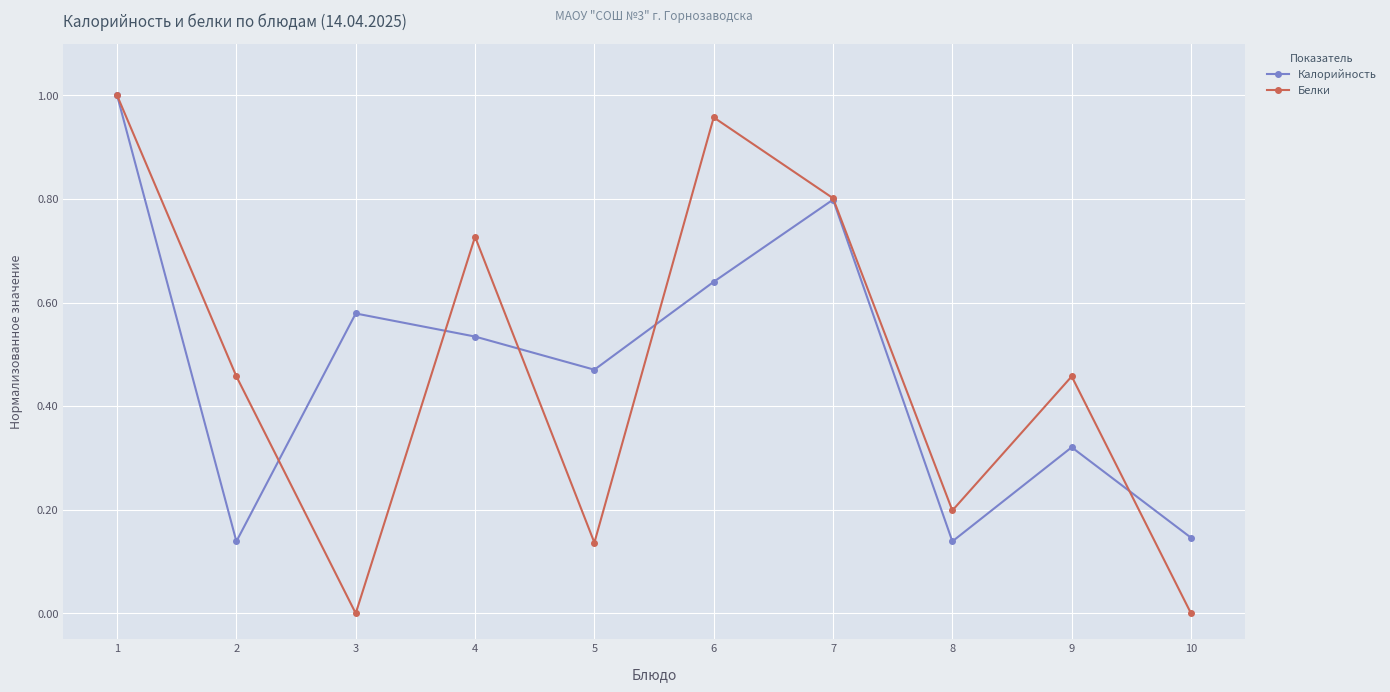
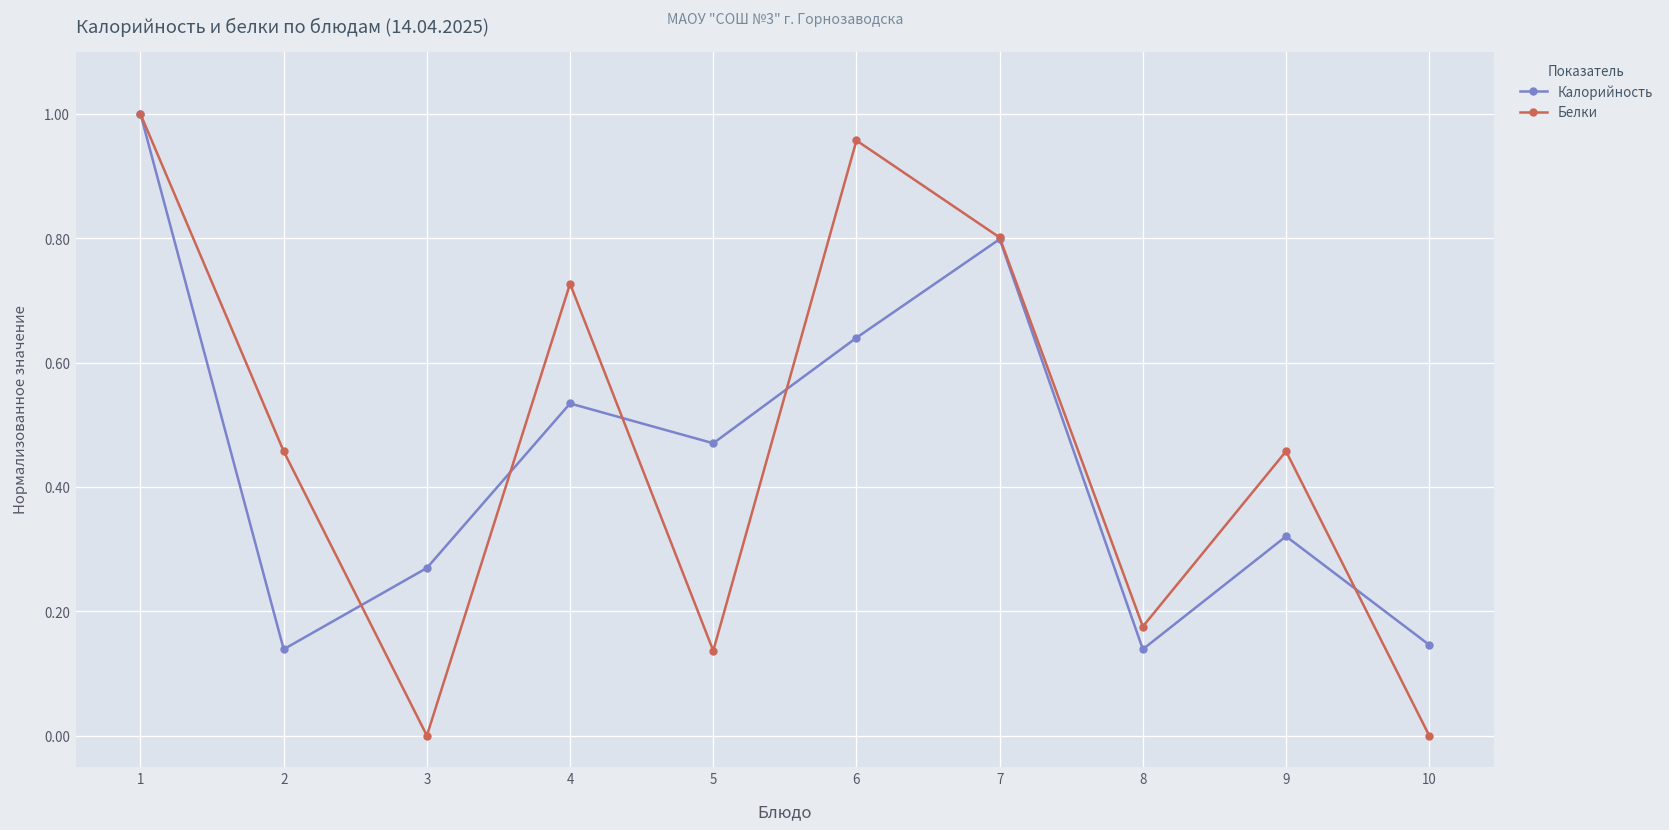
Калорийность, 3: 0.58 -> 0.27
Белки, 8: 0.20 -> 0.18
